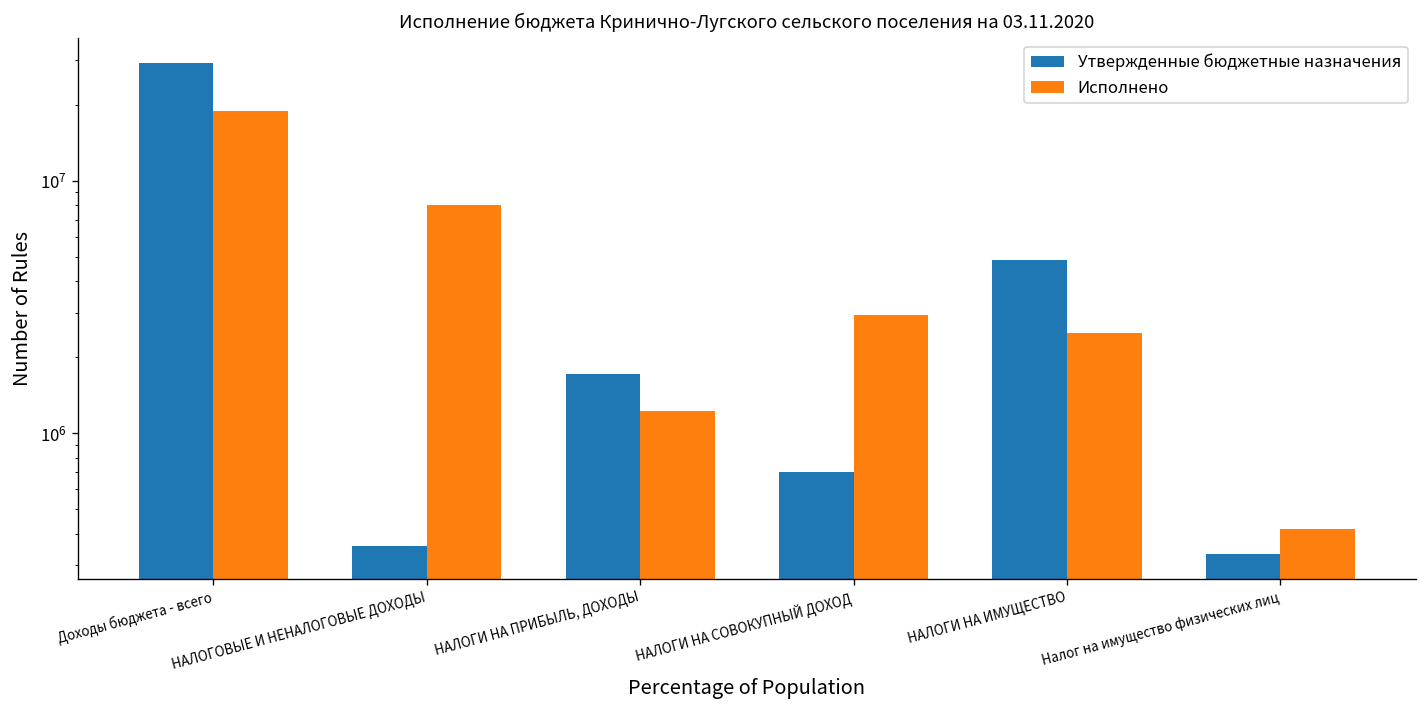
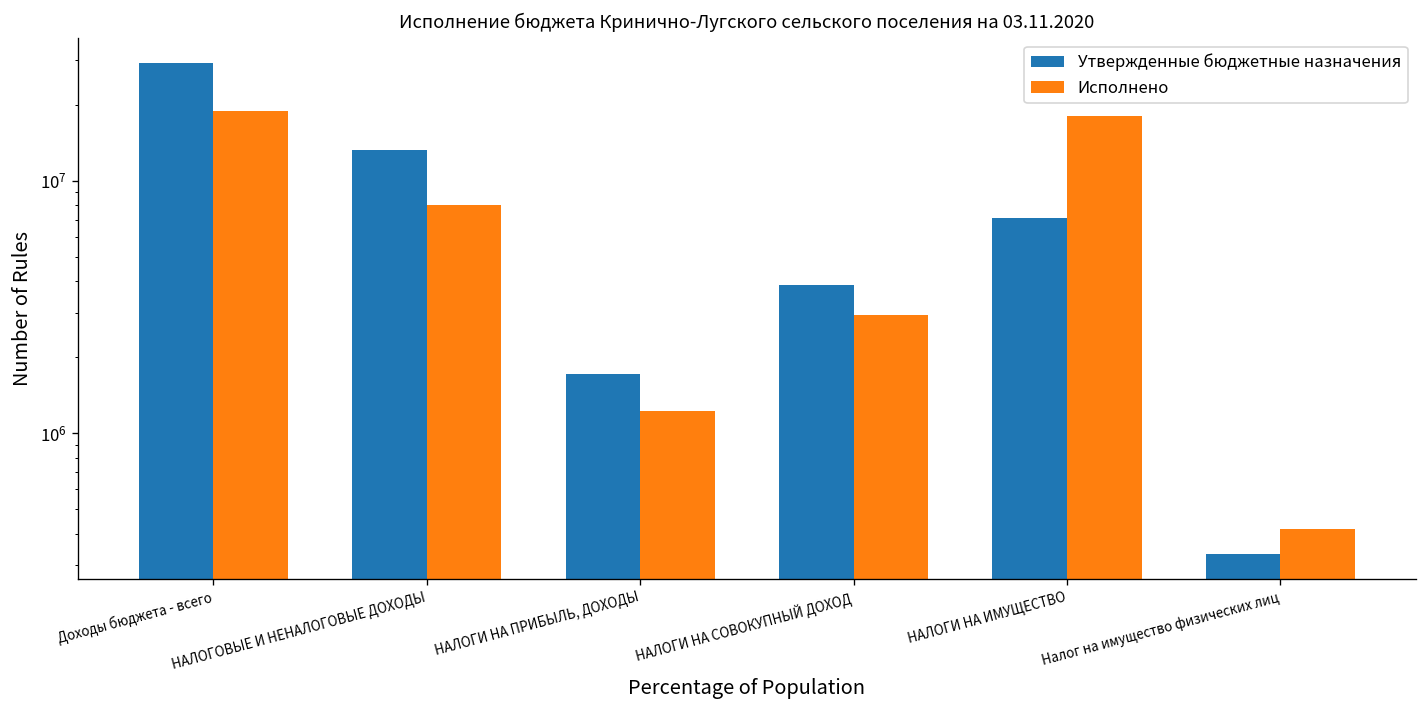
Утвержденные бюджетные назначения, НАЛОГОВЫЕ И НЕНАЛОГОВЫЕ ДОХОДЫ: 360000 -> 13000000
Утвержденные бюджетные назначения, НАЛОГИ НА СОВОКУПНЫЙ ДОХОД: 700000 -> 3800000
Утвержденные бюджетные назначения, НАЛОГИ НА ИМУЩЕСТВО: 4900000 -> 7100000
Исполнено, НАЛОГИ НА ИМУЩЕСТВО: 2500000 -> 18000000
